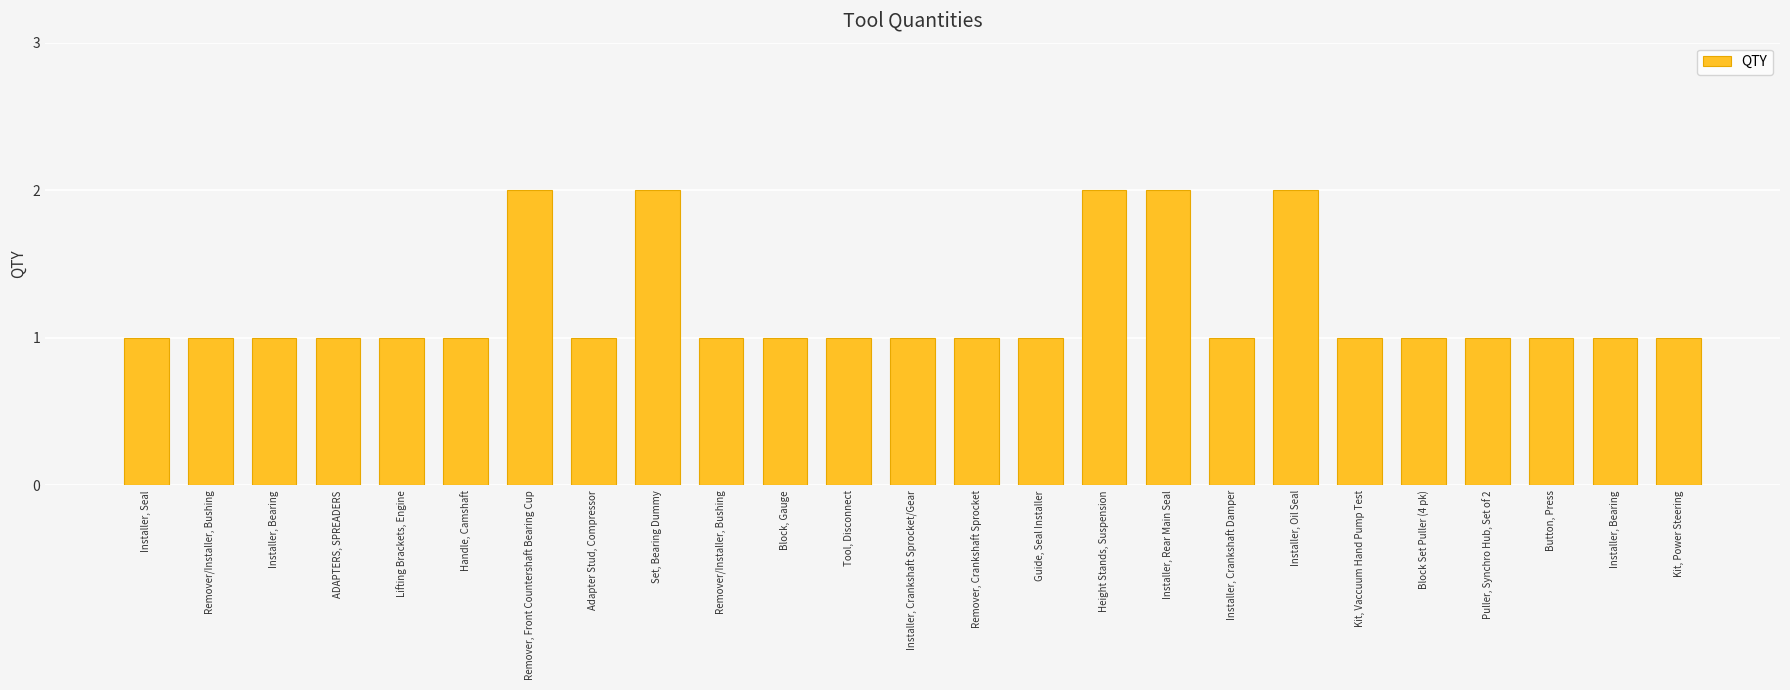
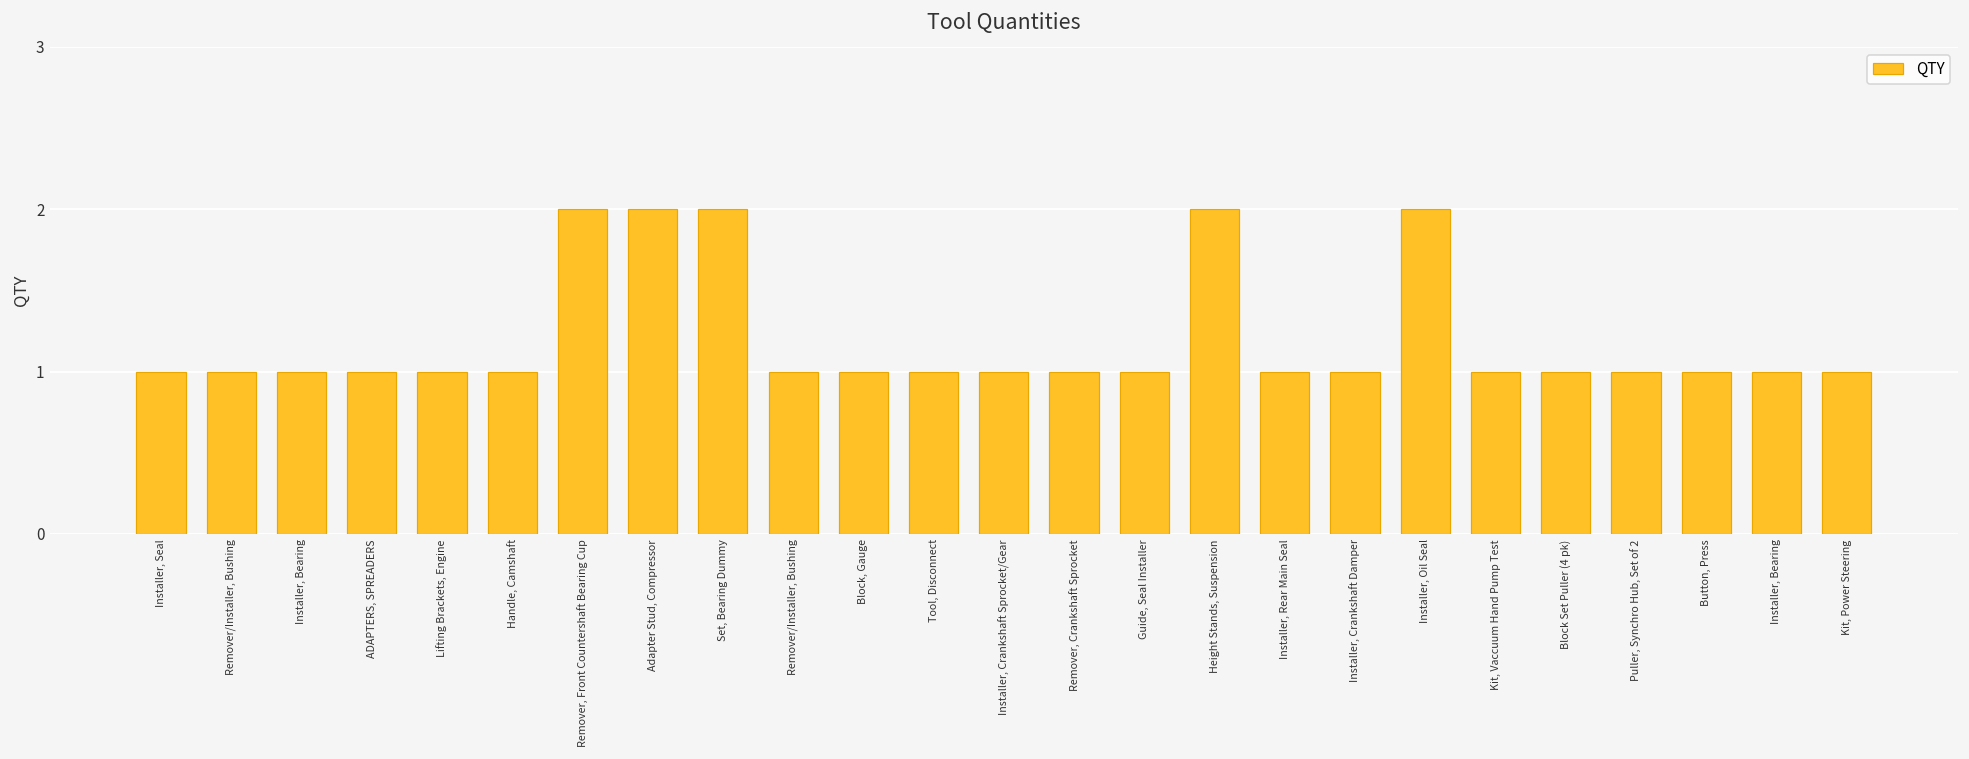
Adapter Stud, Compressor: 1 -> 2
Installer, Rear Main Seal: 2 -> 1
